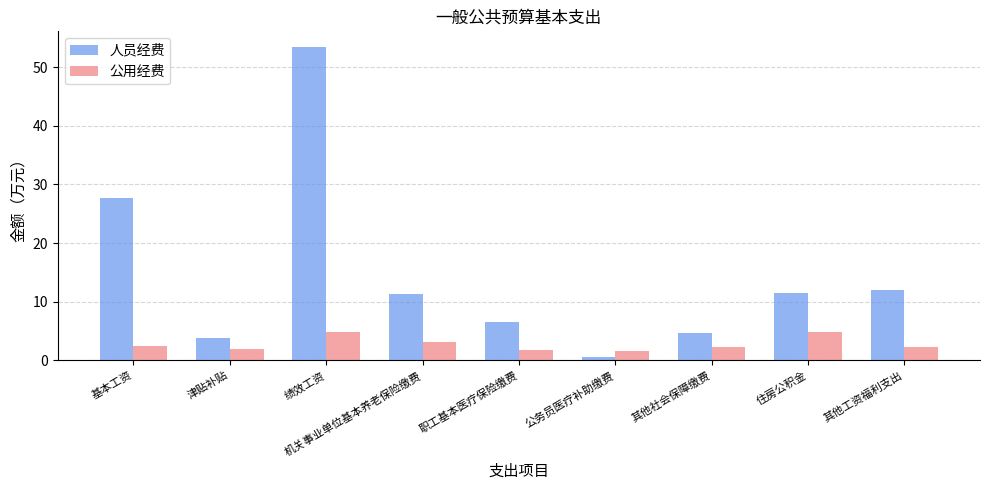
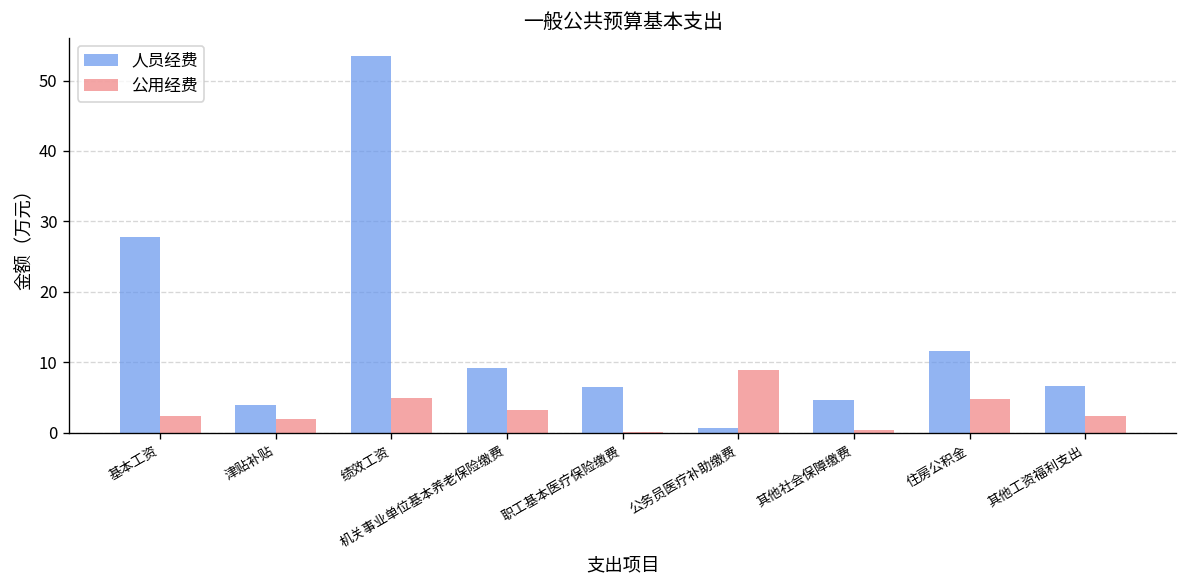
人员经费, 机关事业单位基本养老保险缴费: 11 -> 9
公用经费, 职工基本医疗保险缴费: 2 -> 0
公用经费, 公务员医疗补助缴费: 2 -> 9
公用经费, 其他社会保障缴费: 2 -> 0
人员经费, 其他工资福利支出: 12 -> 7
